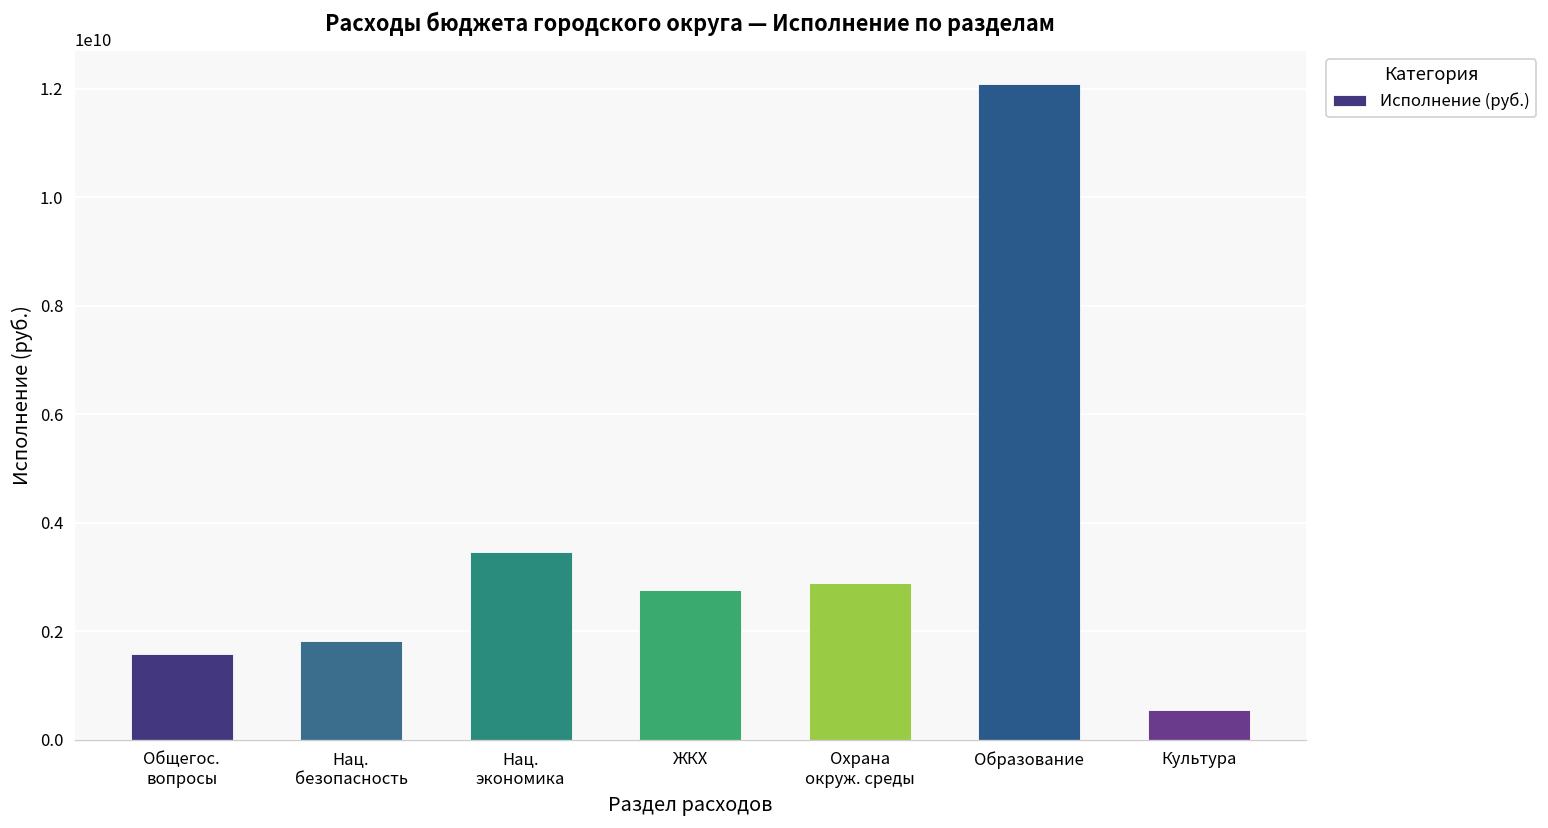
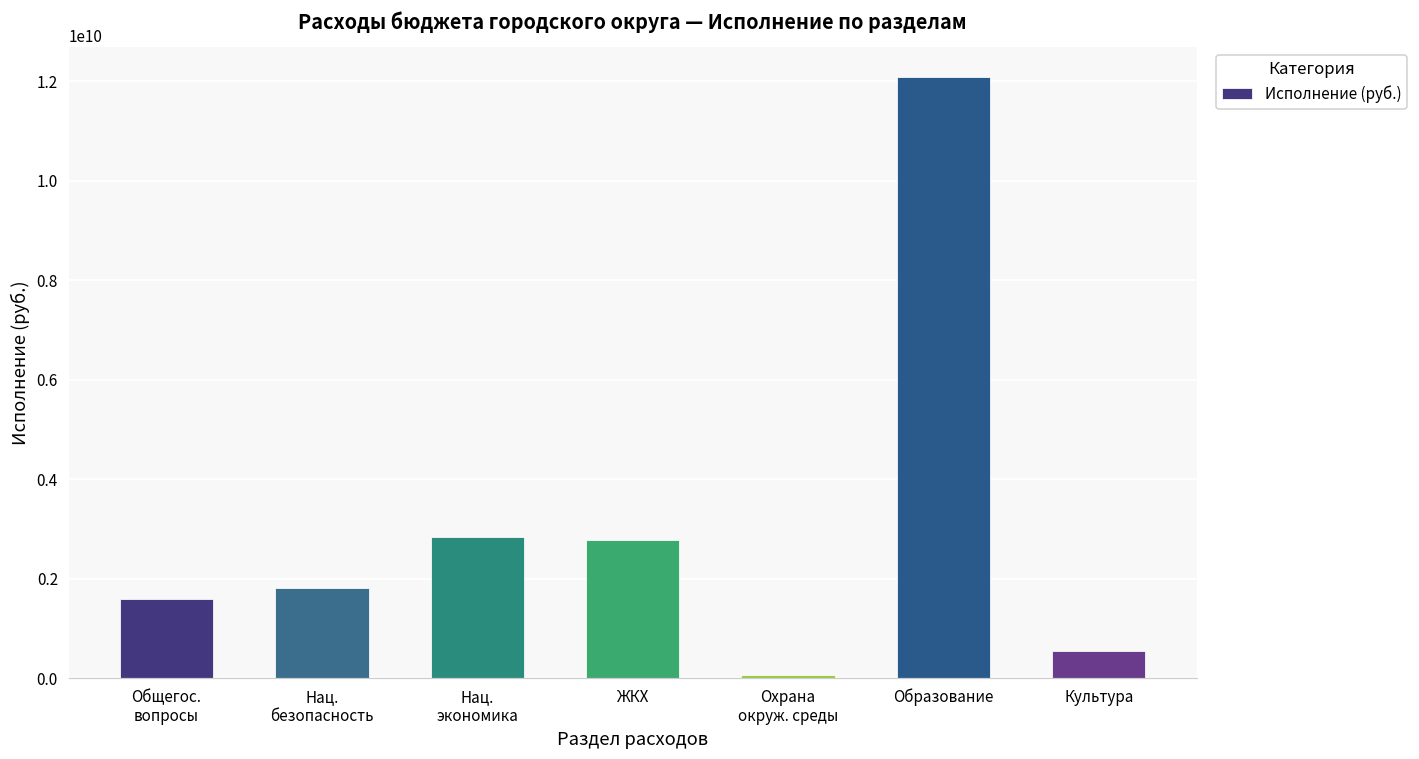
Нац. экономика: 3500000000 -> 2800000000
Охрана окруж. среды: 2900000000 -> 100000000
